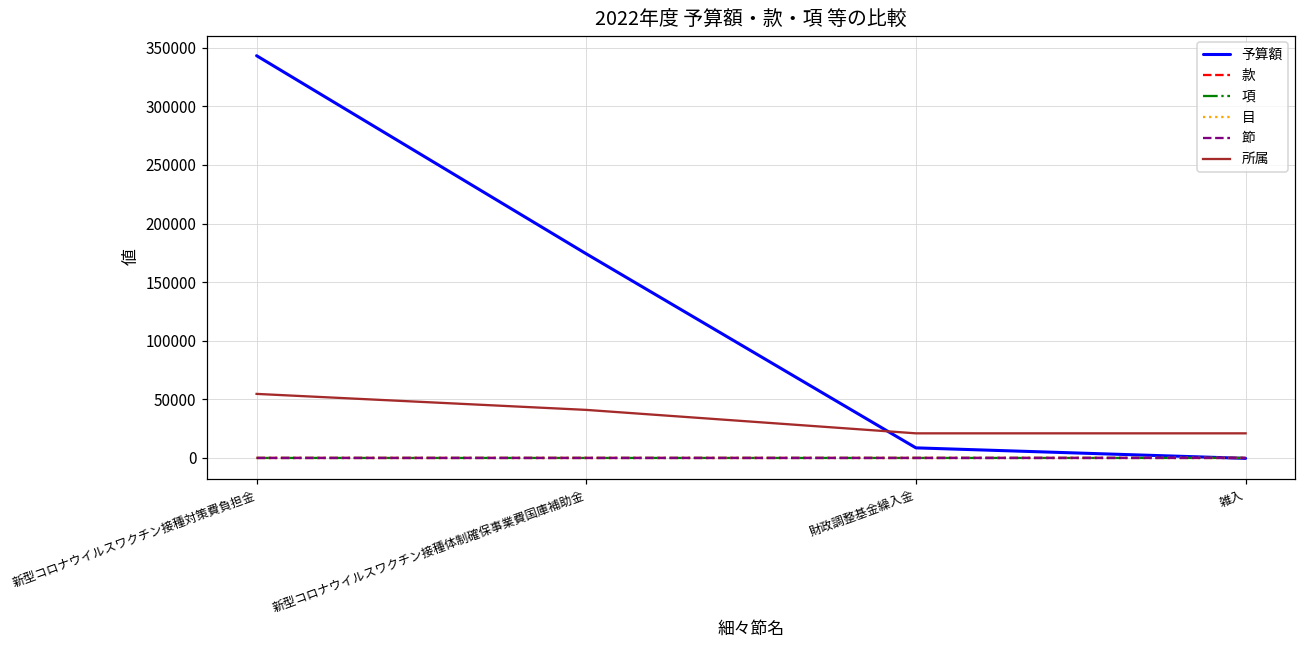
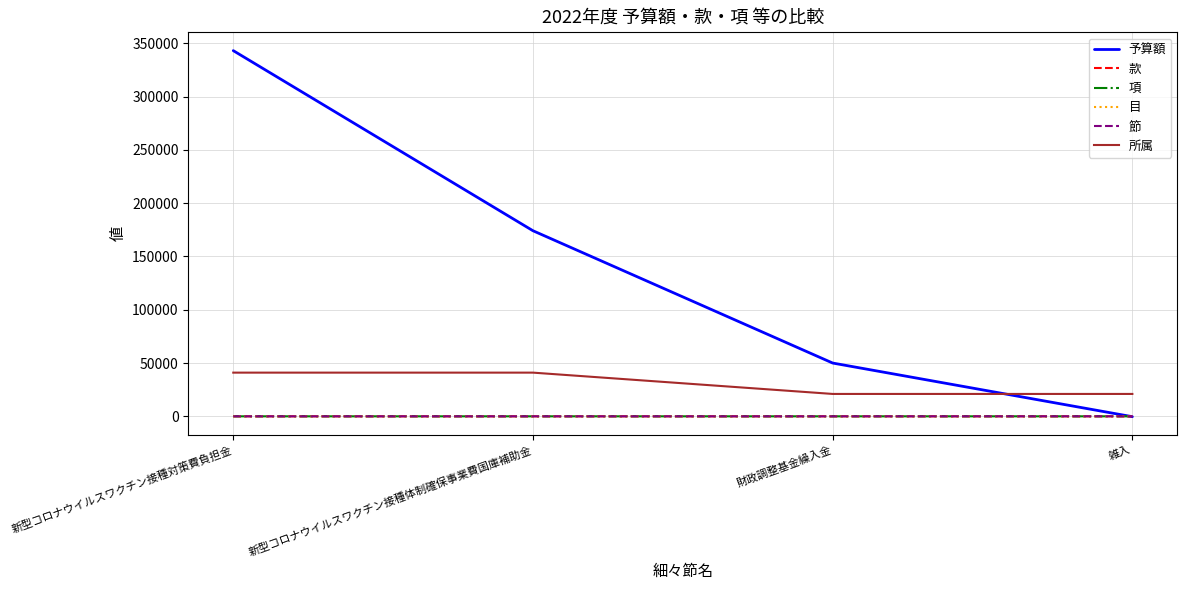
所属, 新型コロナウイルスワクチン接種対策費負担金: 55000 -> 41000
予算額, 財政調整基金繰入金: 9000 -> 50000
